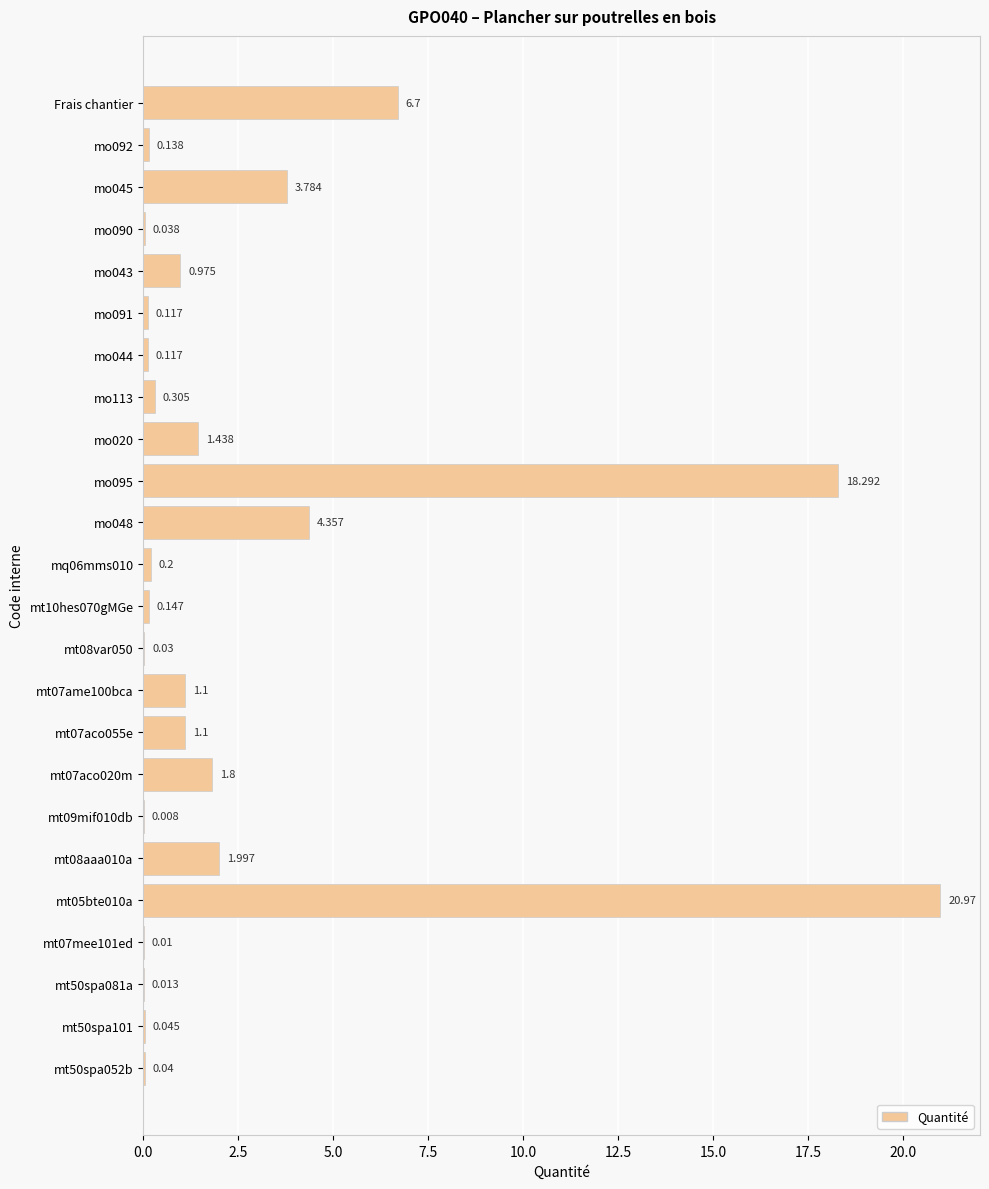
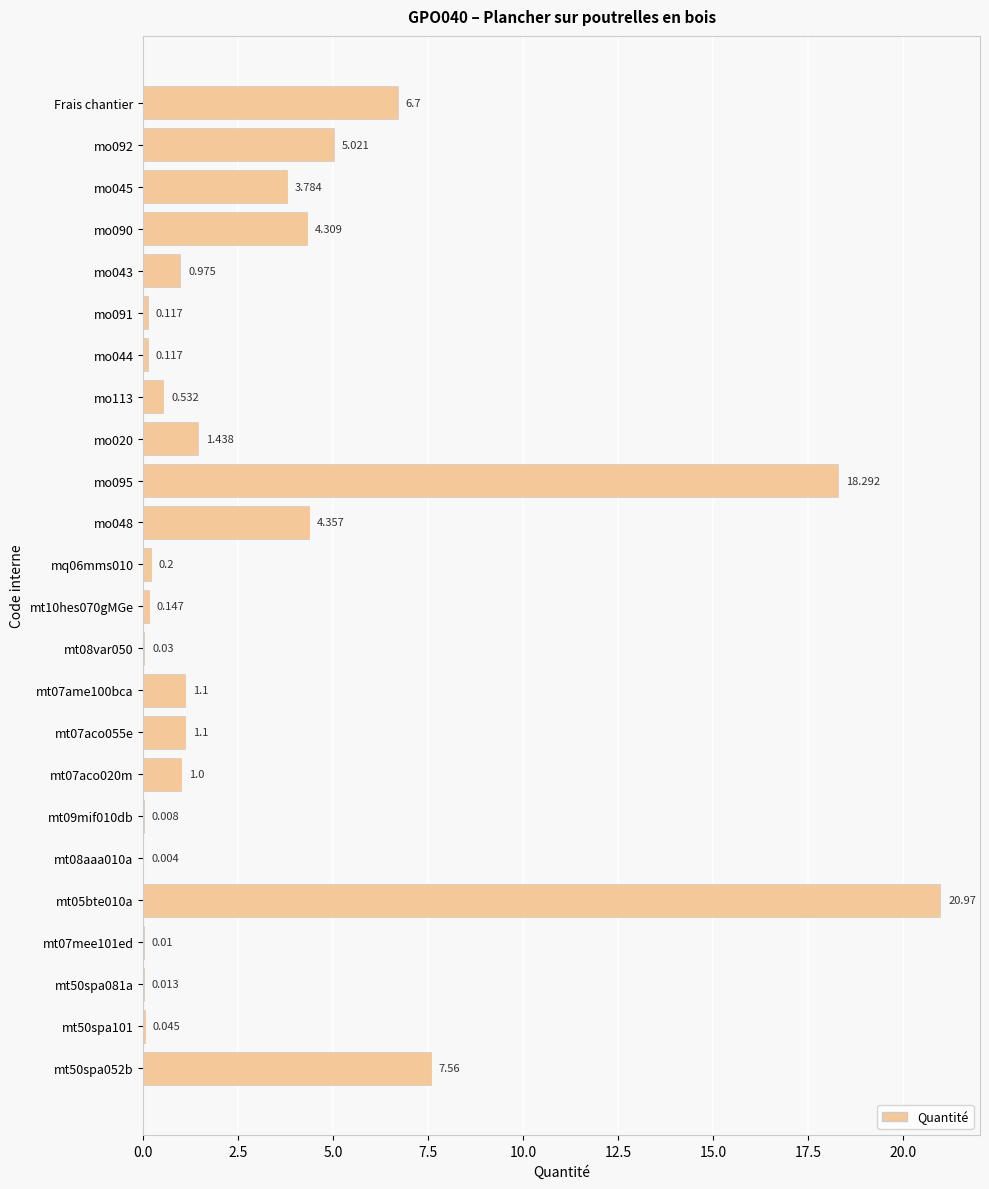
mo092: 0.138 -> 5.021
mo090: 0.038 -> 4.309
mo113: 0.305 -> 0.532
mt07aco020m: 1.8 -> 1.0
mt08aaa010a: 1.997 -> 0.004
mt50spa052b: 0.04 -> 7.56
